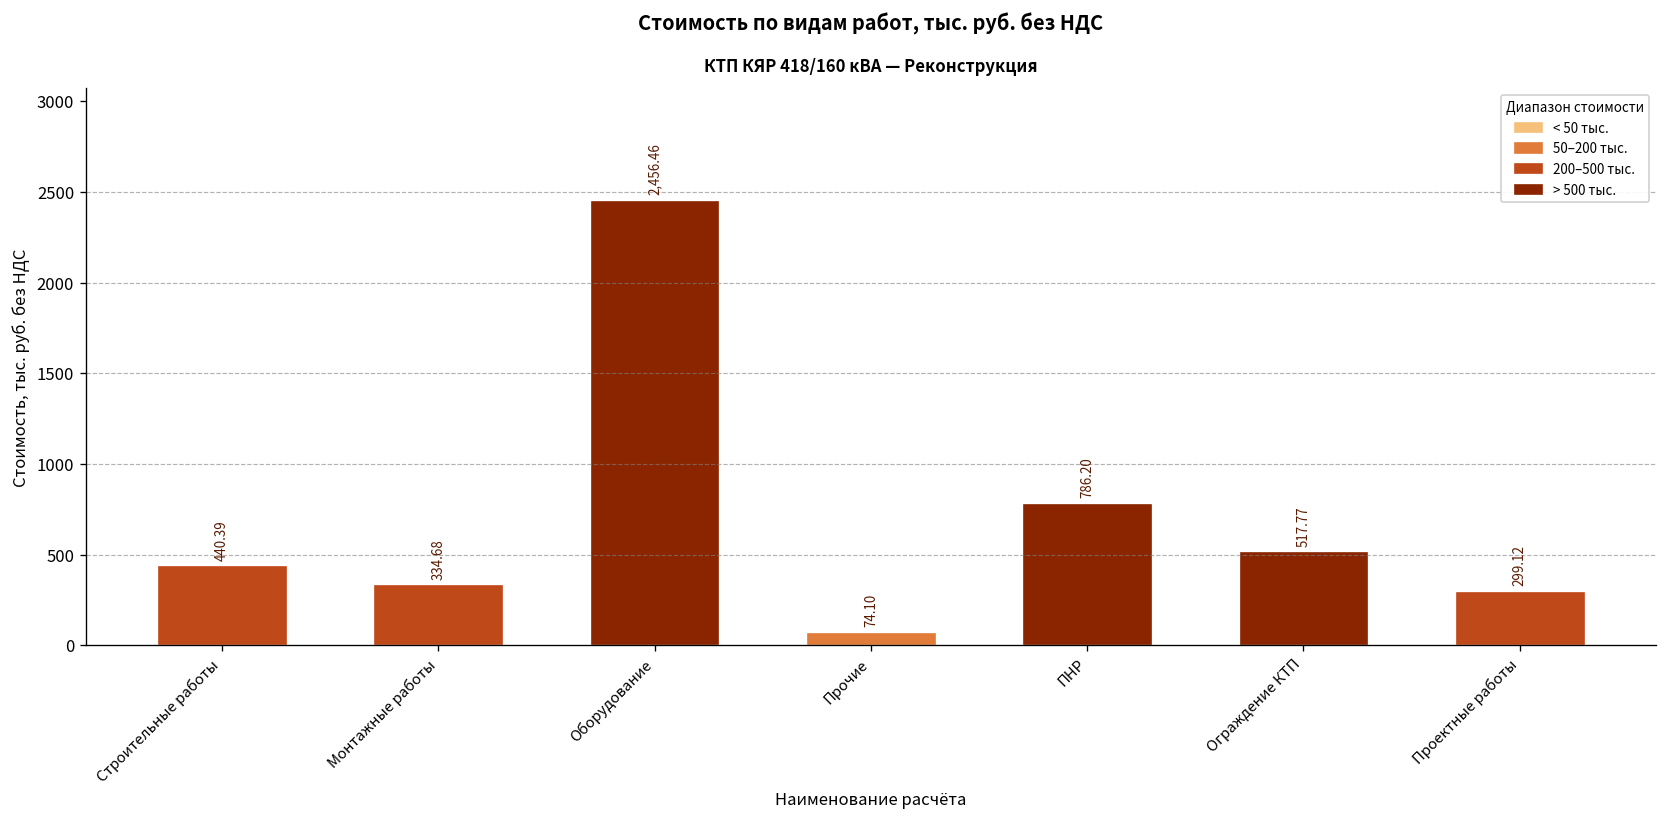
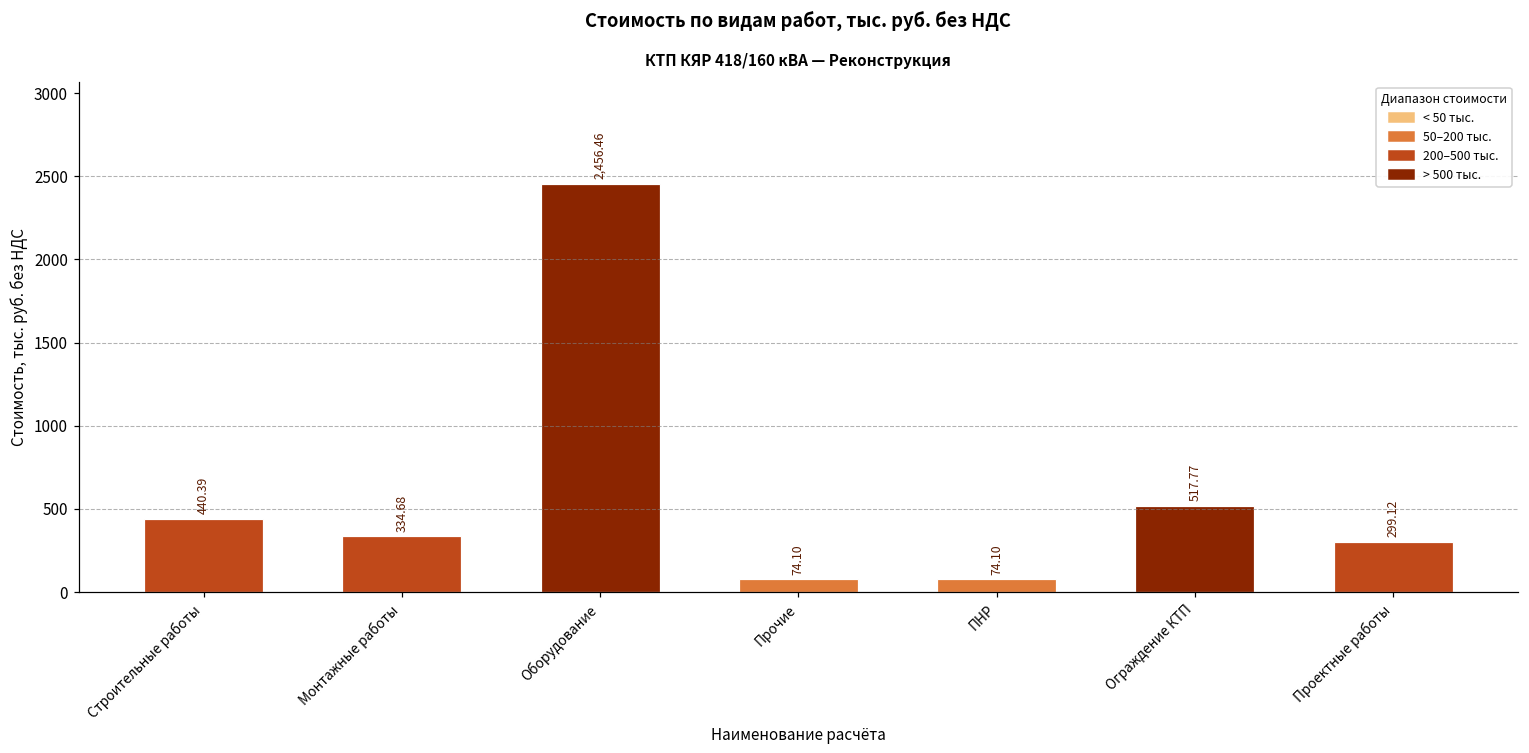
ПНР: 786.20 -> 74.10
